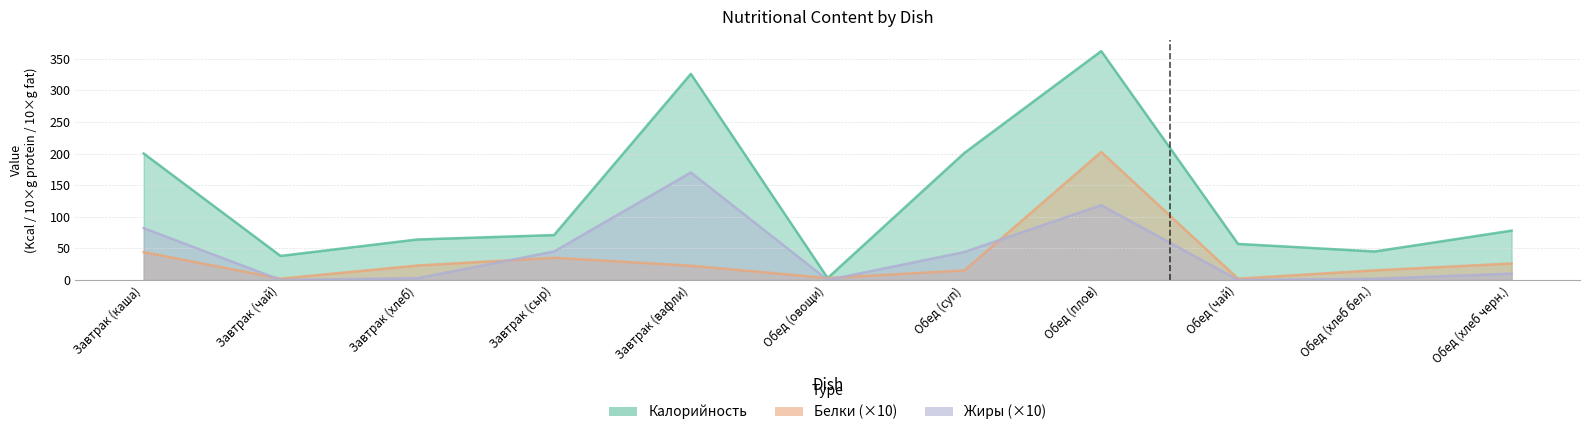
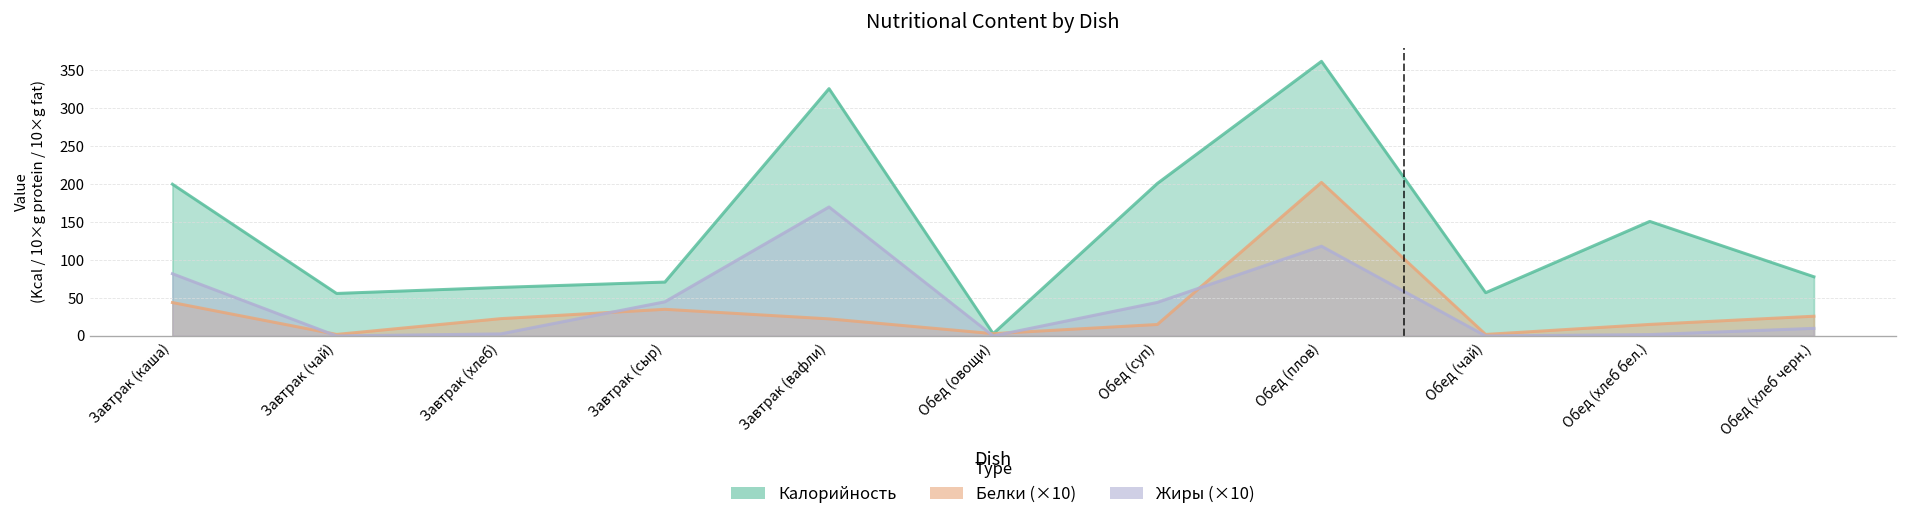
Калорийность, Завтрак (чай): 40 -> 60
Калорийность, Обед (хлеб бел.): 50 -> 150
